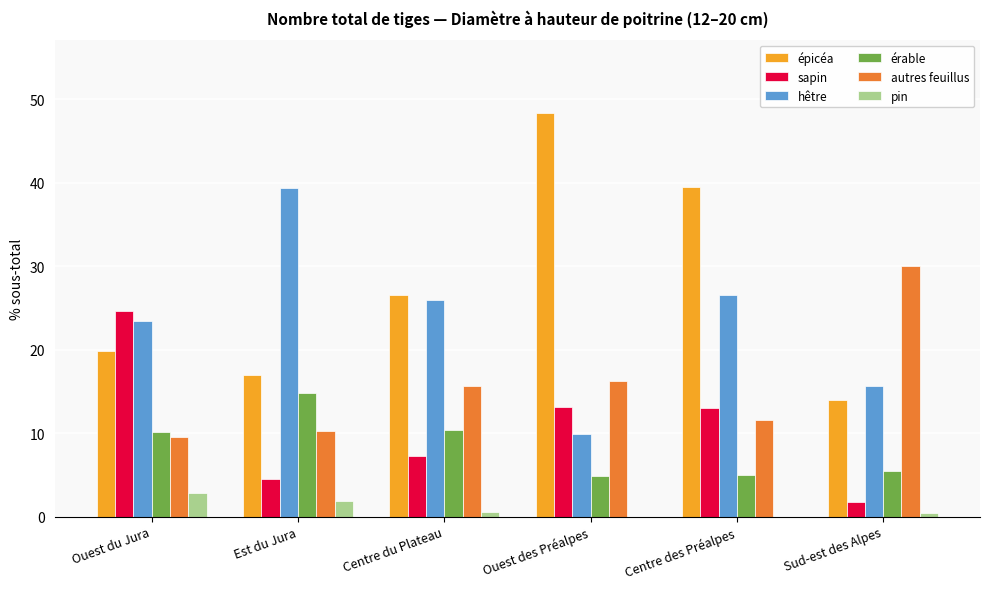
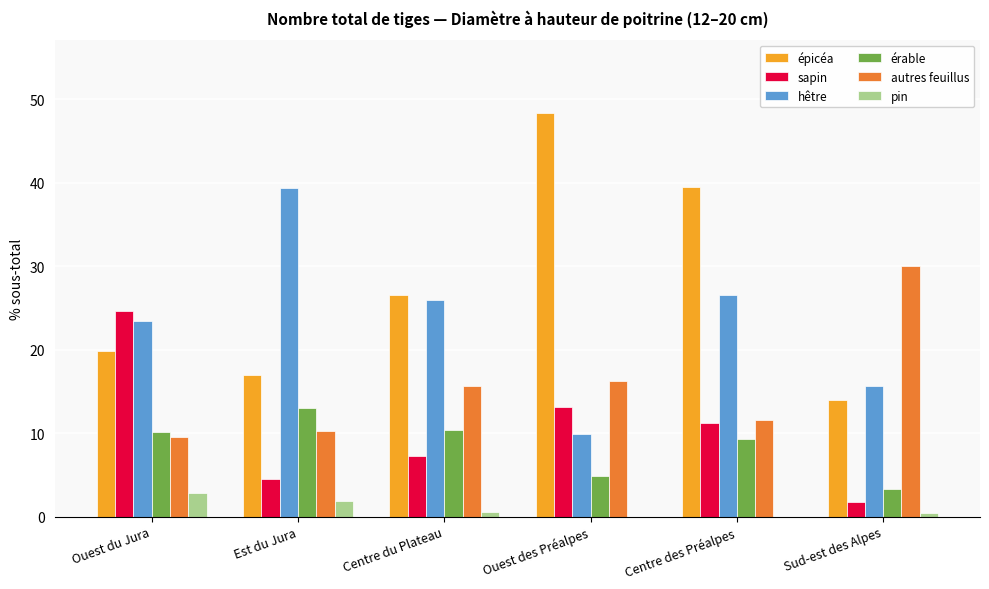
érable, Est du Jura: 15 -> 13
sapin, Centre des Préalpes: 13 -> 11
érable, Centre des Préalpes: 5 -> 9
érable, Sud-est des Alpes: 6 -> 3
